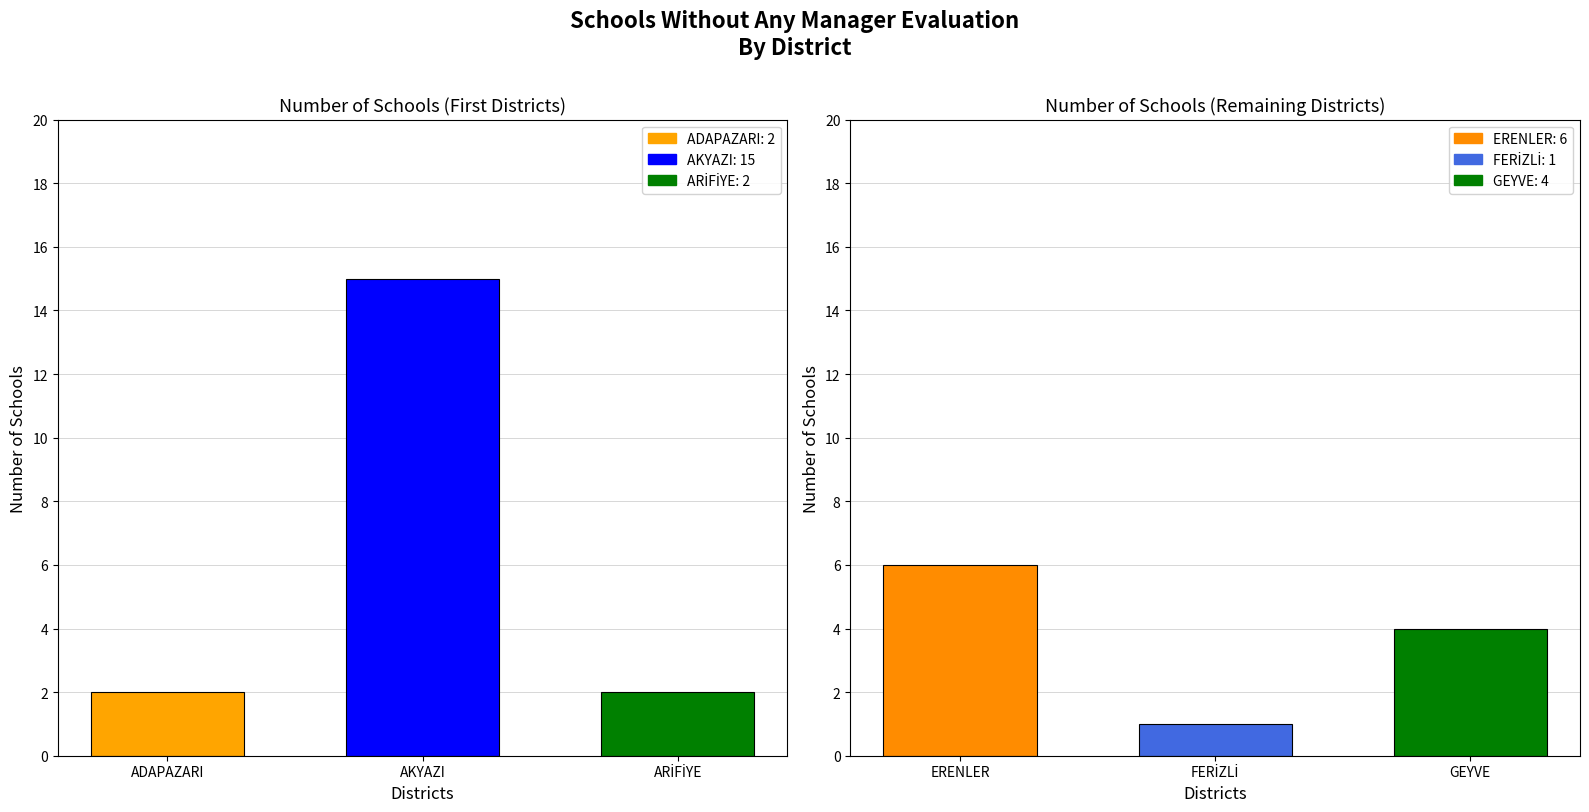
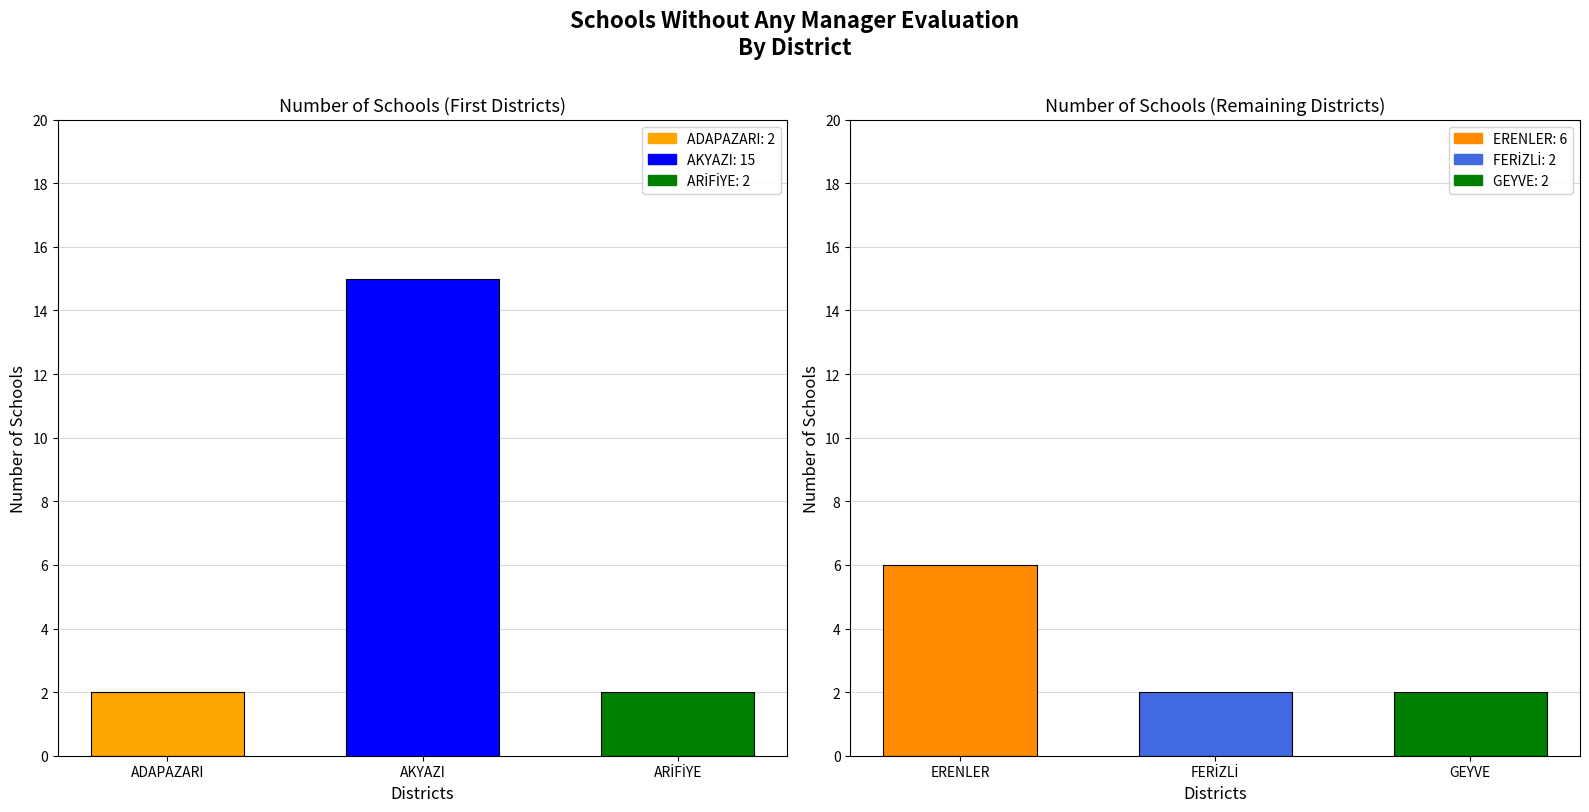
Number of Schools (Remaining Districts), FERİZLİ: 1 -> 2
Number of Schools (Remaining Districts), GEYVE: 4 -> 2
